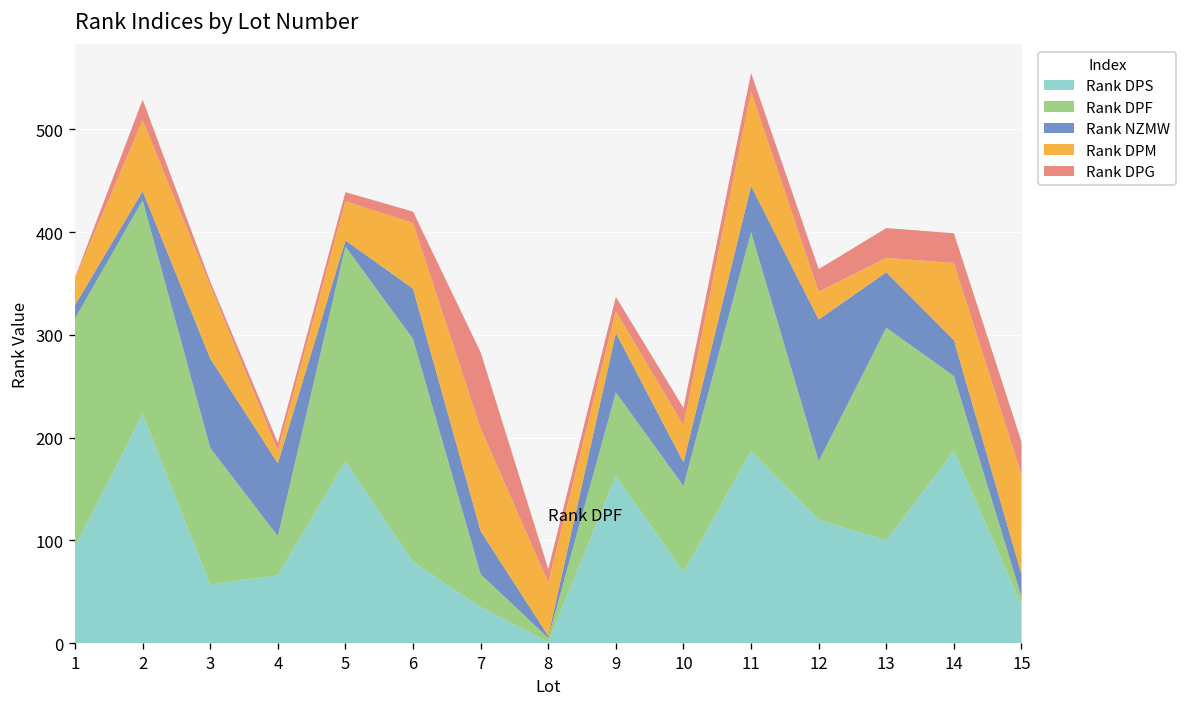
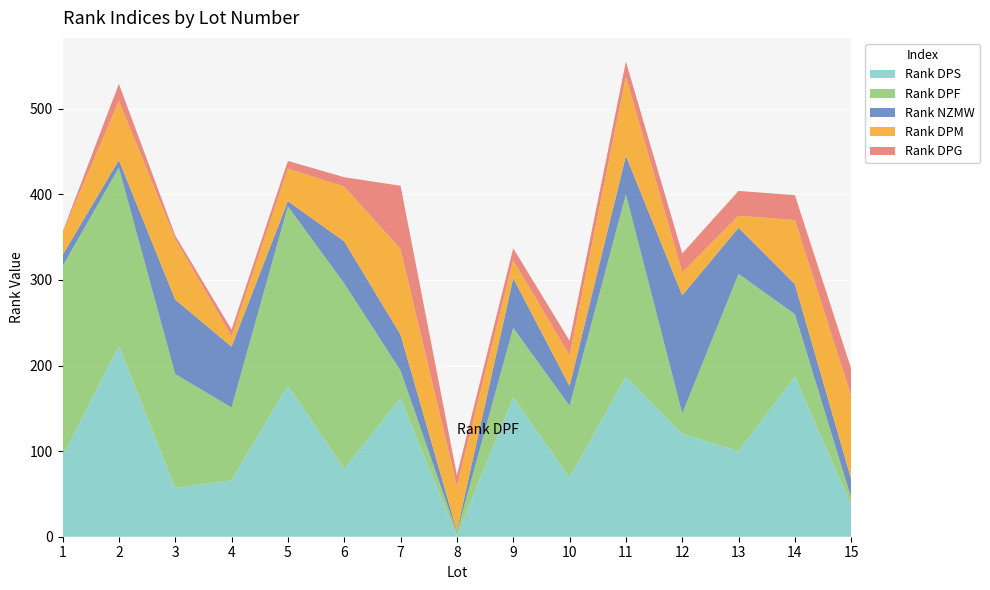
Rank DPF, 4: 40 -> 90
Rank DPS, 7: 40 -> 160
Rank DPF, 12: 60 -> 20
